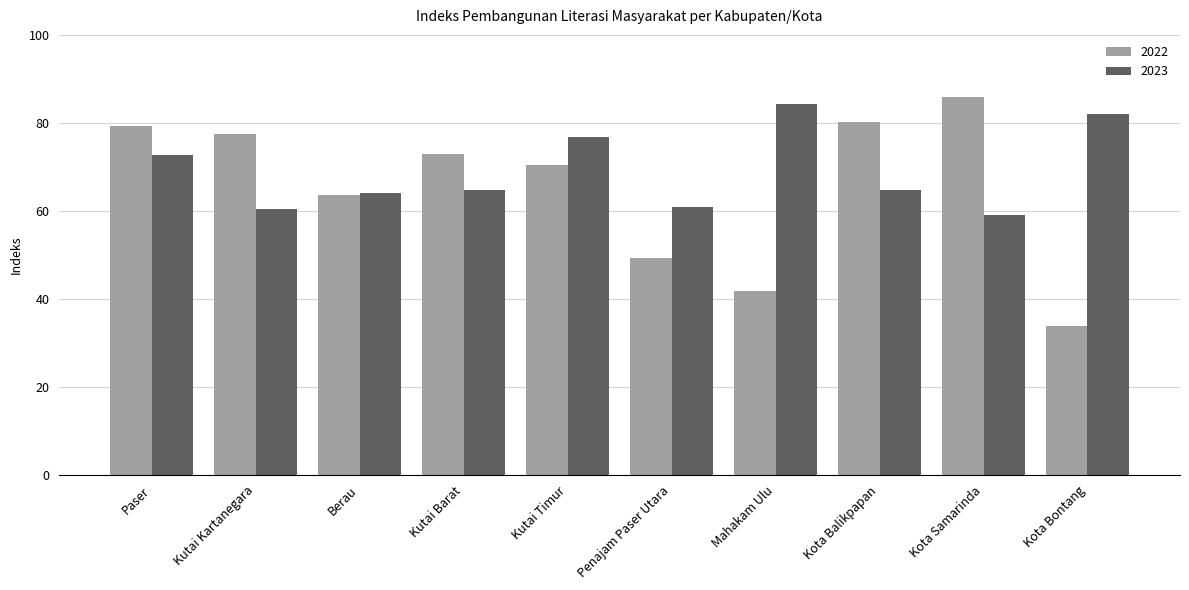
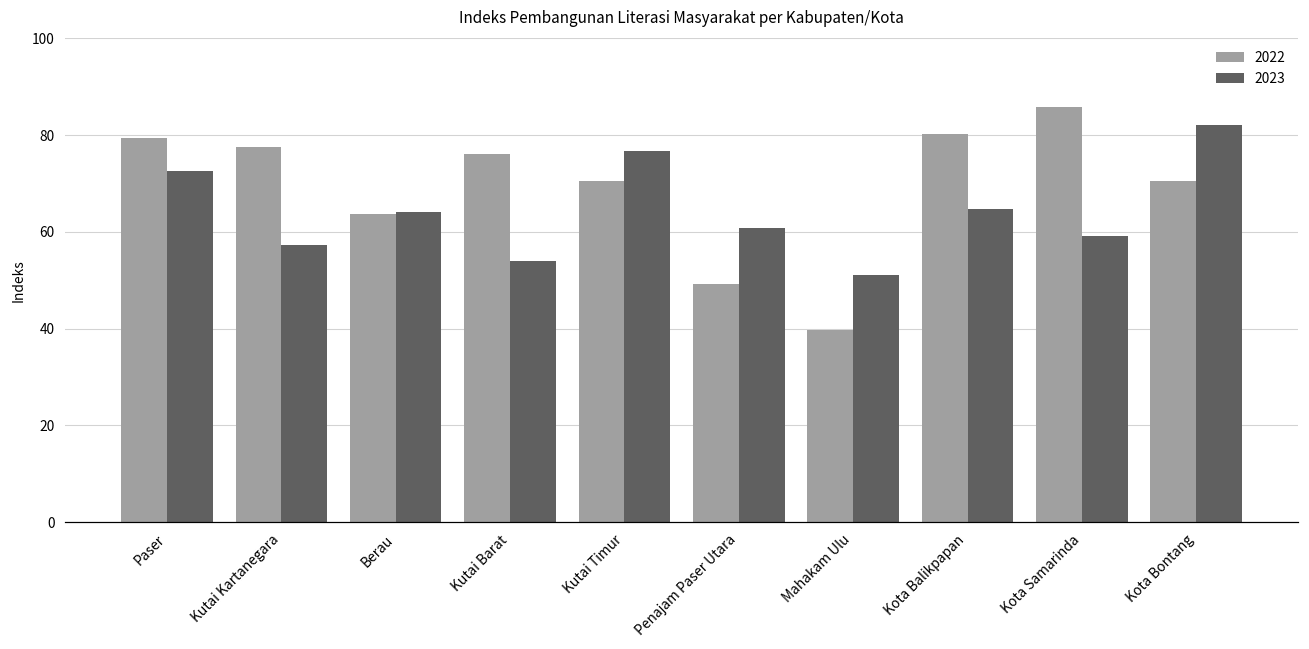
2023, Kutai Kartanegara: 61 -> 57
2022, Kutai Barat: 73 -> 76
2023, Kutai Barat: 65 -> 54
2022, Mahakam Ulu: 42 -> 40
2023, Mahakam Ulu: 84 -> 51
2022, Kota Bontang: 34 -> 70
